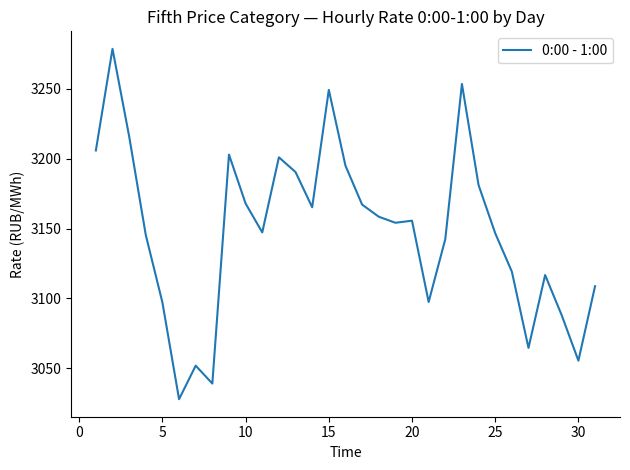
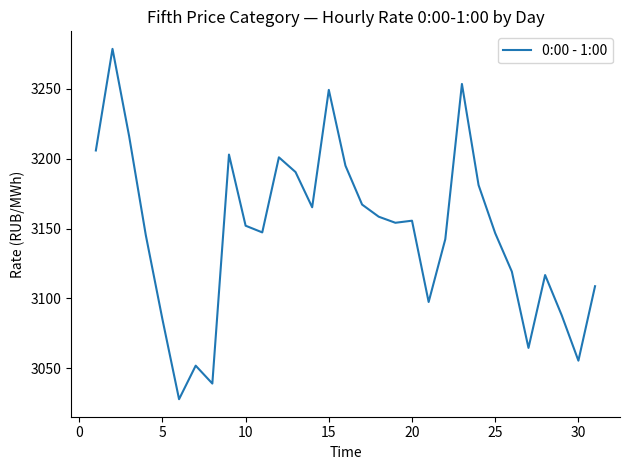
5: 3097 -> 3085
10: 3168 -> 3152
